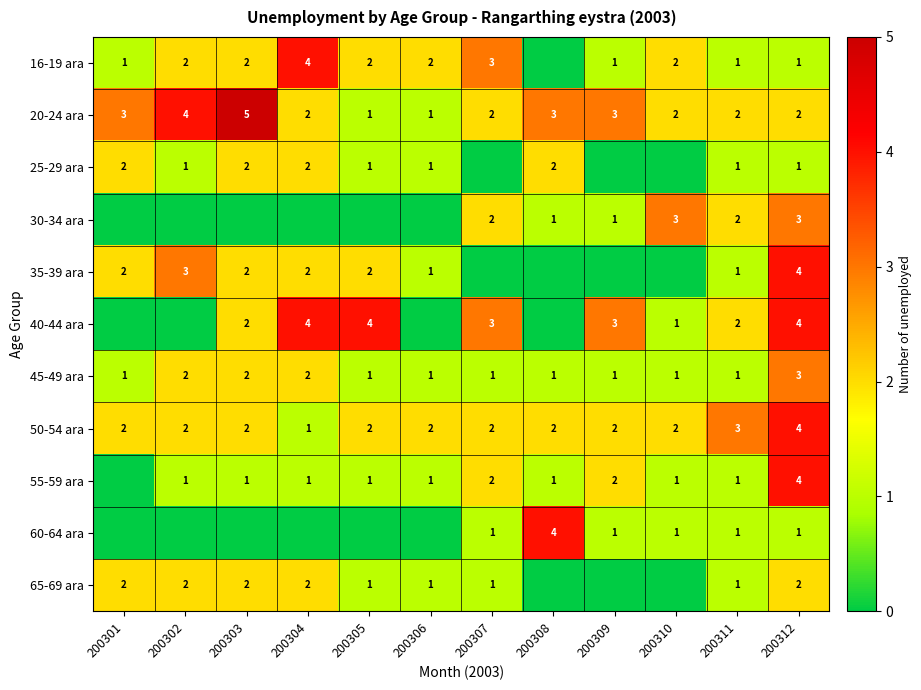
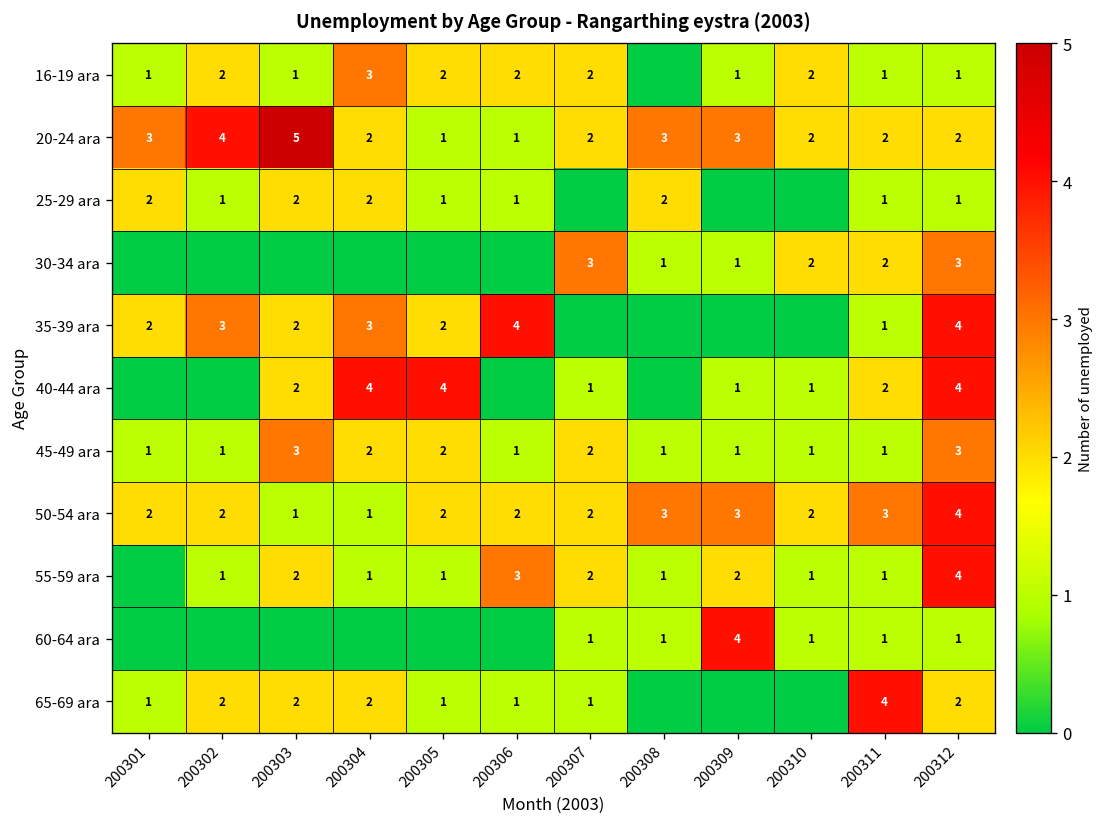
16-19 ara, 200303: 2 -> 1
16-19 ara, 200304: 4 -> 3
16-19 ara, 200307: 3 -> 2
30-34 ara, 200307: 2 -> 3
30-34 ara, 200310: 3 -> 2
35-39 ara, 200304: 2 -> 3
35-39 ara, 200306: 1 -> 4
40-44 ara, 200307: 3 -> 1
40-44 ara, 200309: 3 -> 1
45-49 ara, 200302: 2 -> 1
45-49 ara, 200303: 2 -> 3
45-49 ara, 200305: 1 -> 2
45-49 ara, 200307: 1 -> 2
50-54 ara, 200303: 2 -> 1
50-54 ara, 200308: 2 -> 3
50-54 ara, 200309: 2 -> 3
55-59 ara, 200303: 1 -> 2
55-59 ara, 200306: 1 -> 3
60-64 ara, 200308: 4 -> 1
60-64 ara, 200309: 1 -> 4
65-69 ara, 200301: 2 -> 1
65-69 ara, 200311: 1 -> 4
